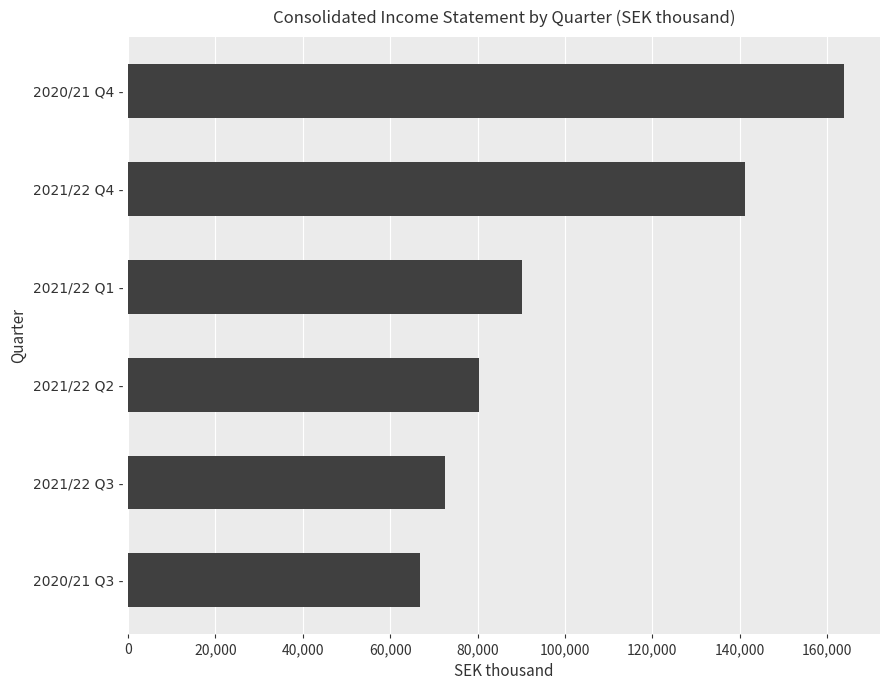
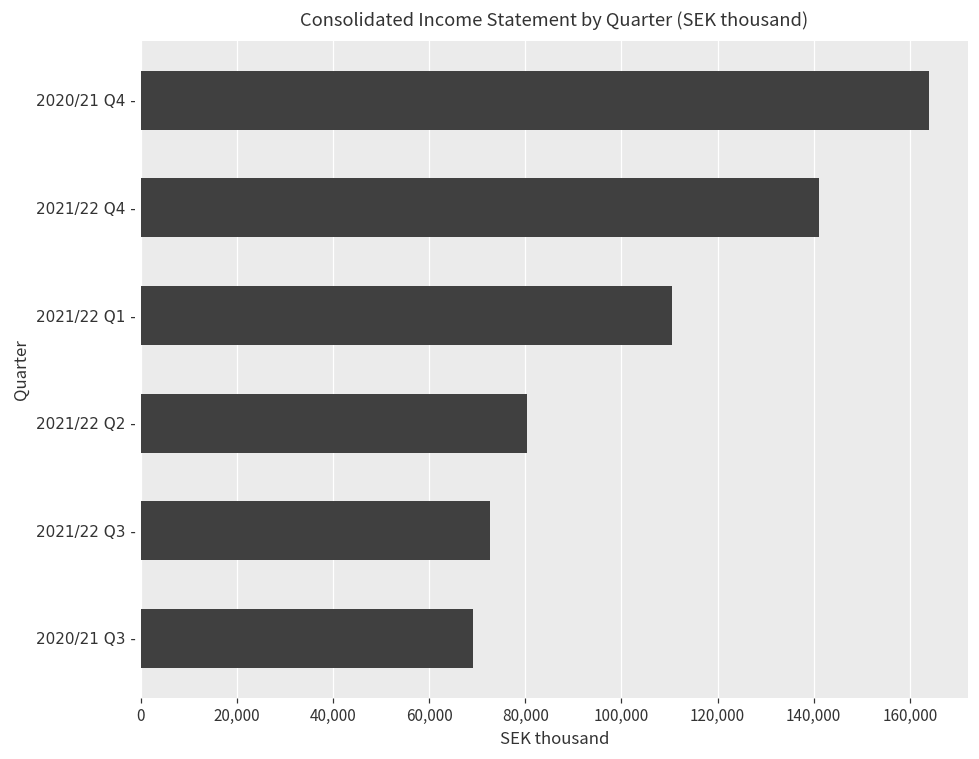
2021/22 Q1 -: 90,000 -> 111,000
2020/21 Q3 -: 67,000 -> 69,000
